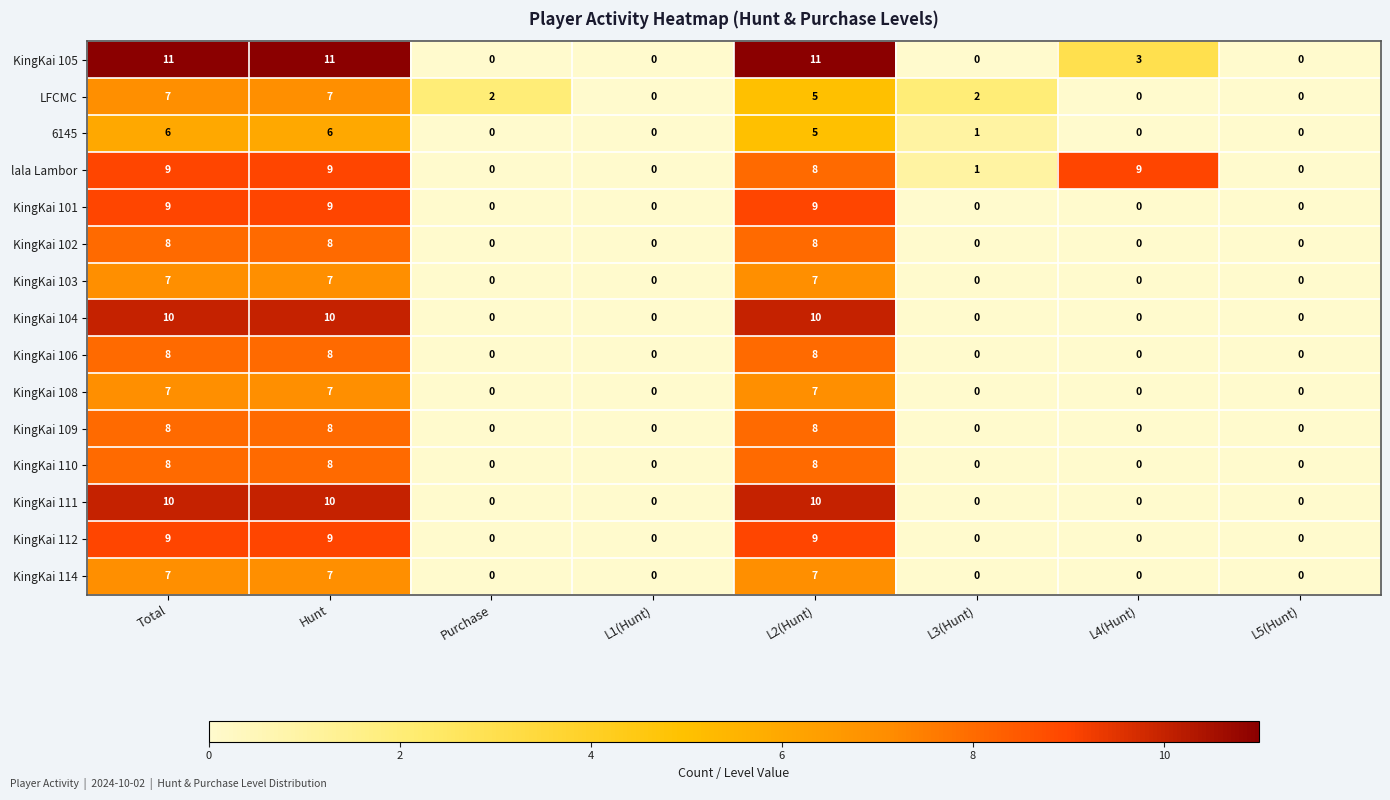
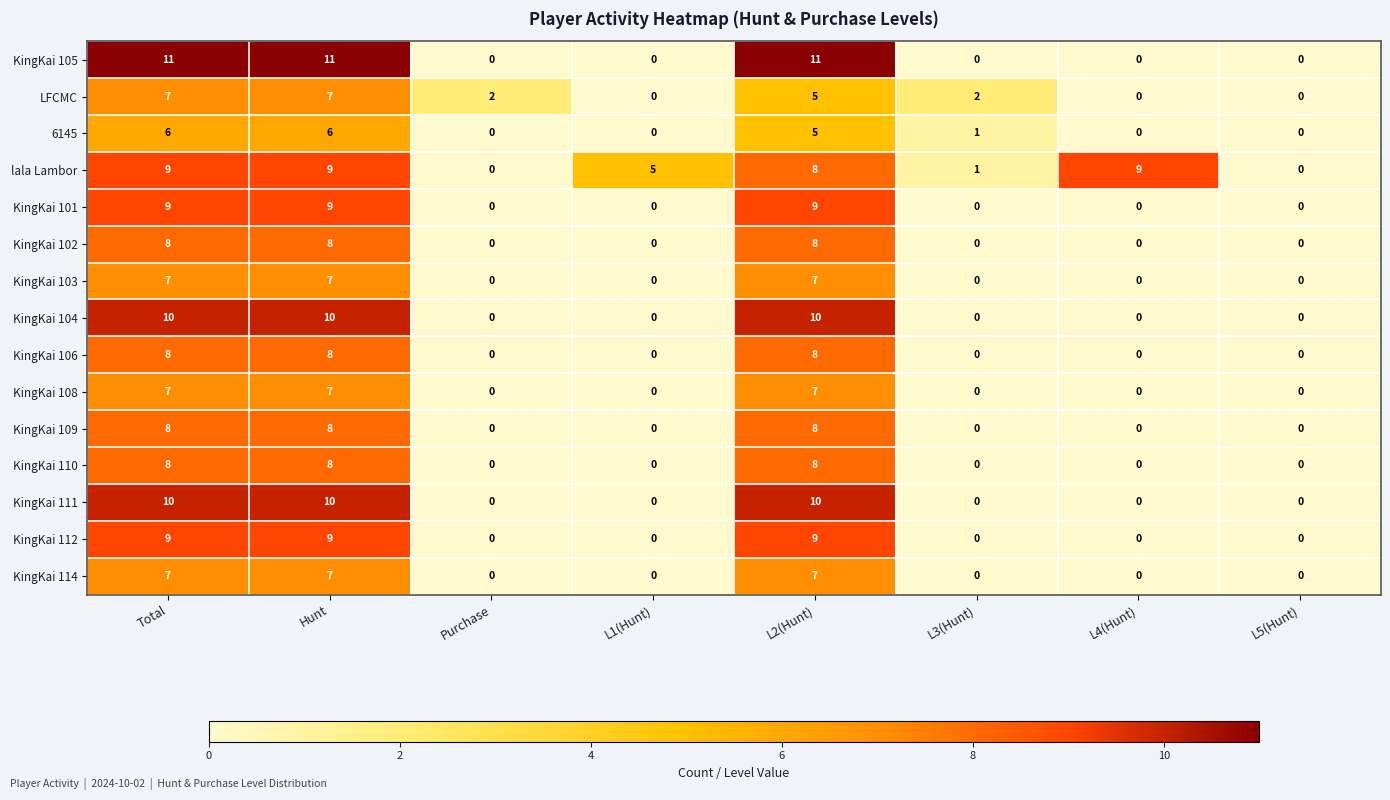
KingKai 105, L4(Hunt): 3 -> 0
lala Lambor, L1(Hunt): 0 -> 5
